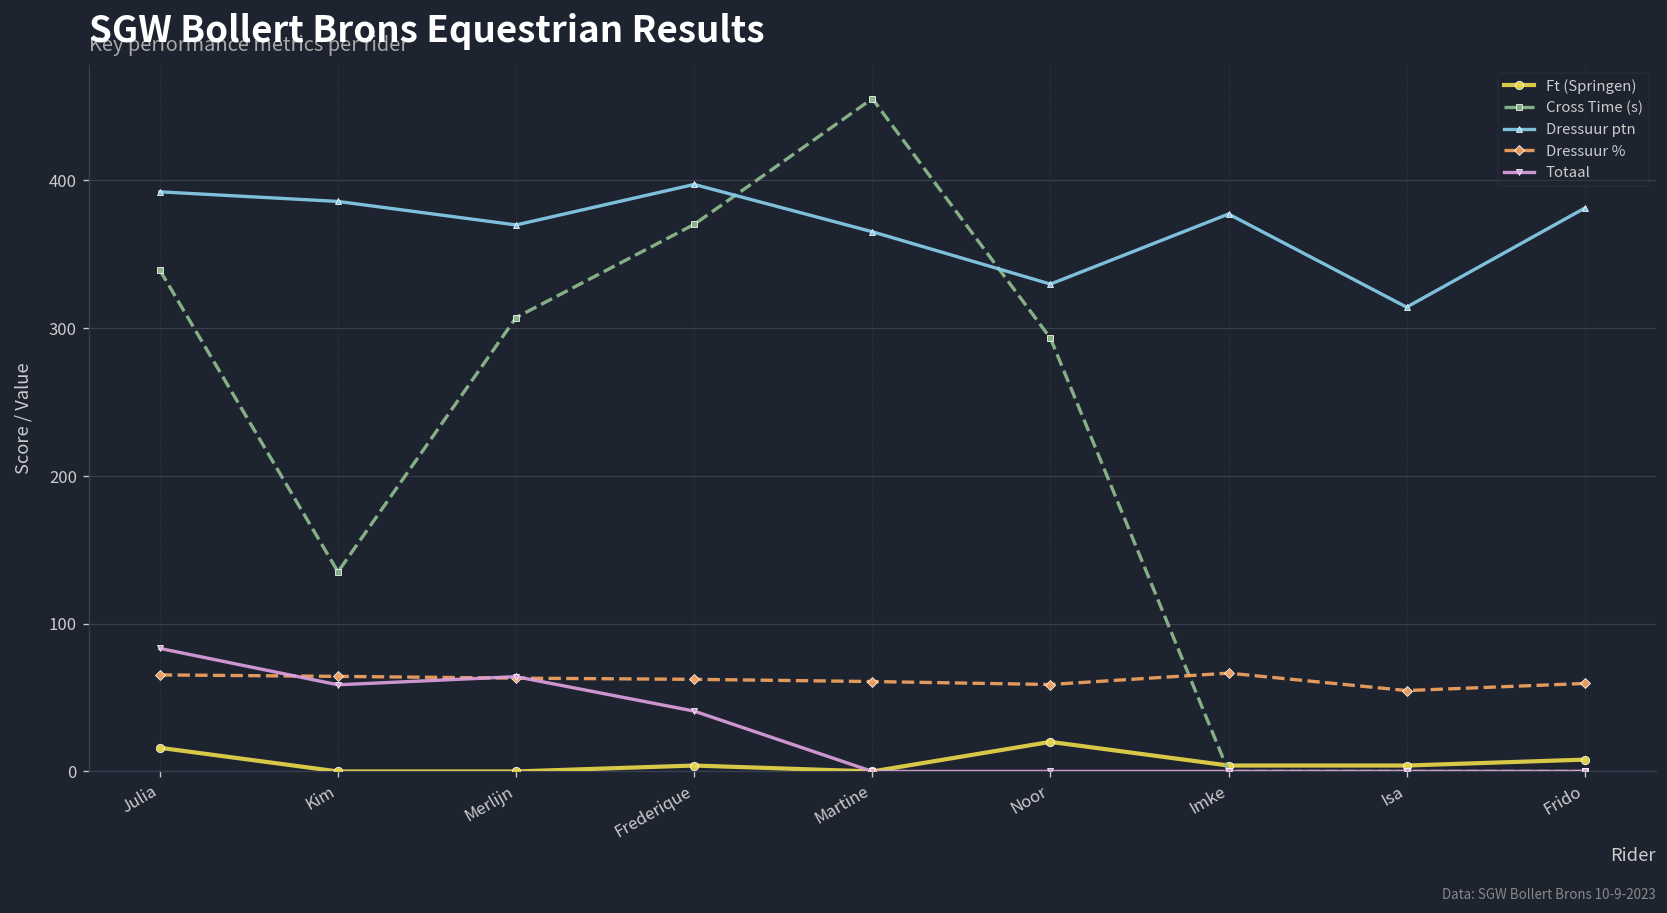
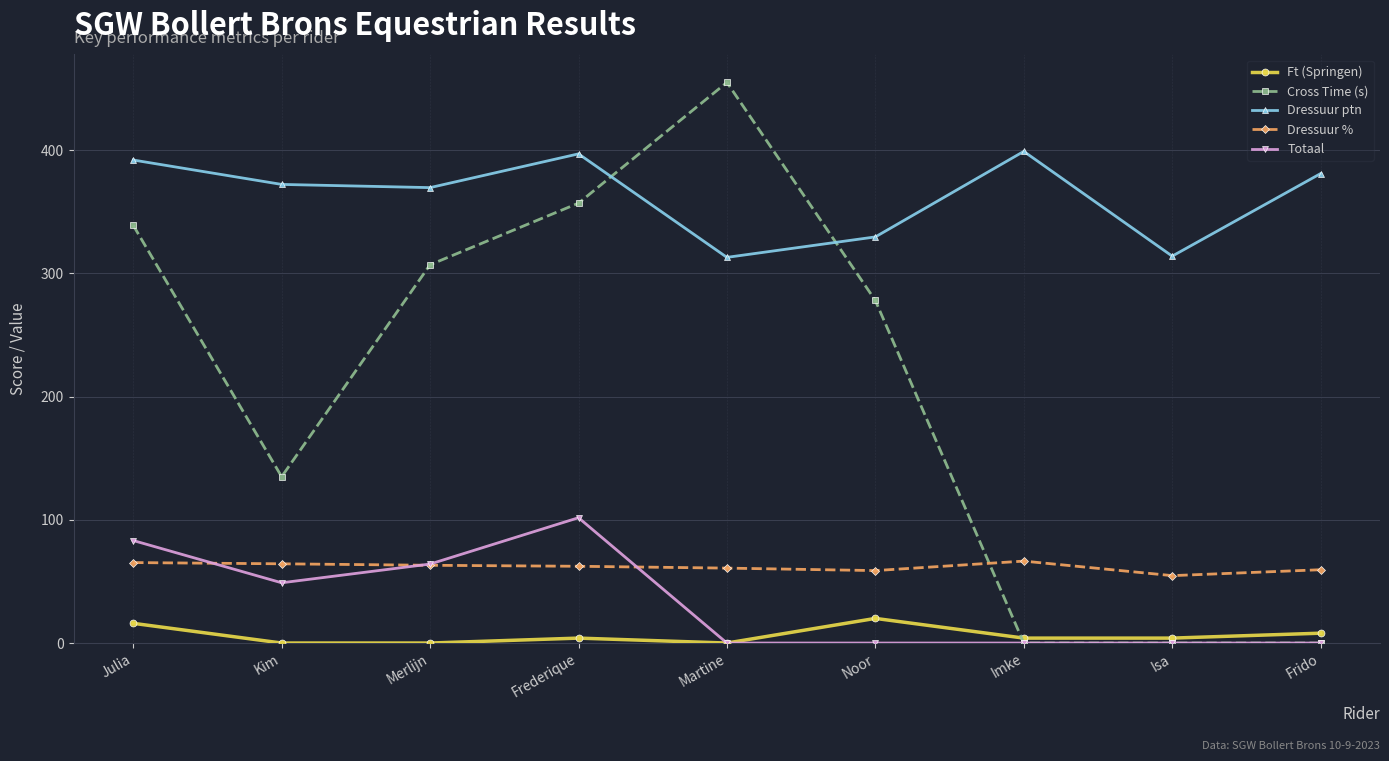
Dressuur ptn, Kim: 386 -> 372
Totaal, Kim: 59 -> 49
Cross Time (s), Frederique: 370 -> 357
Totaal, Frederique: 41 -> 102
Dressuur ptn, Martine: 365 -> 313
Cross Time (s), Noor: 293 -> 278
Dressuur ptn, Imke: 377 -> 399
